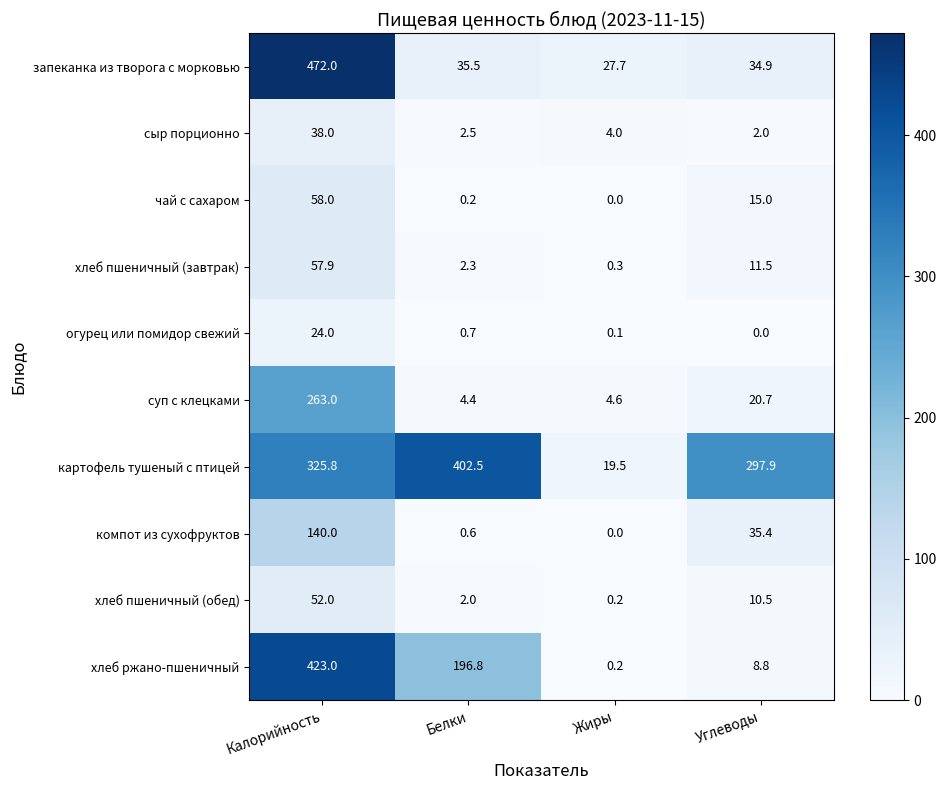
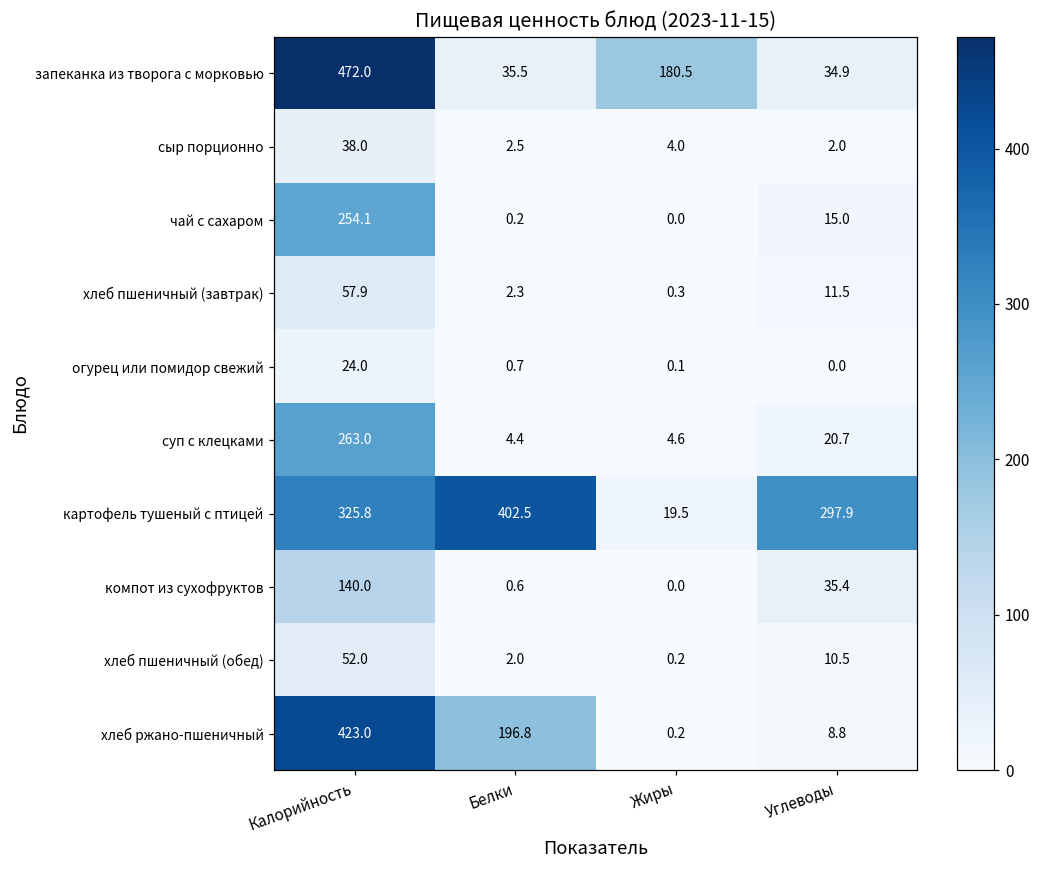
запеканка из творога с морковью, Жиры: 27.7 -> 180.5
чай с сахаром, Калорийность: 58.0 -> 254.1
